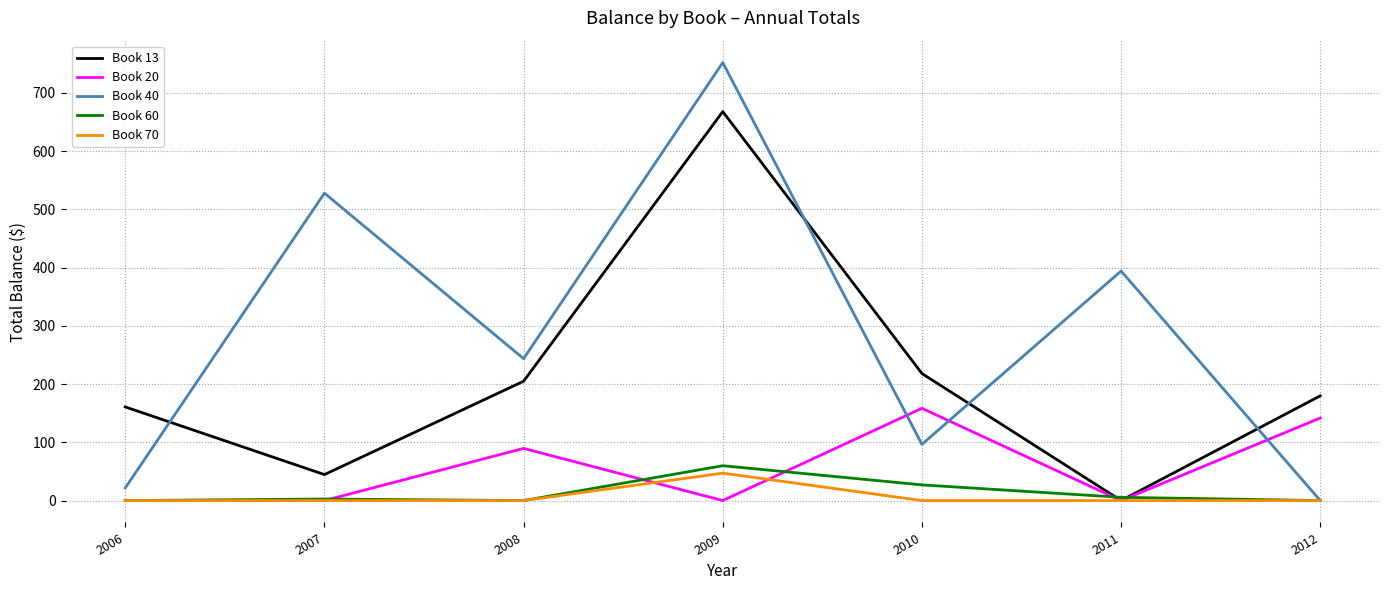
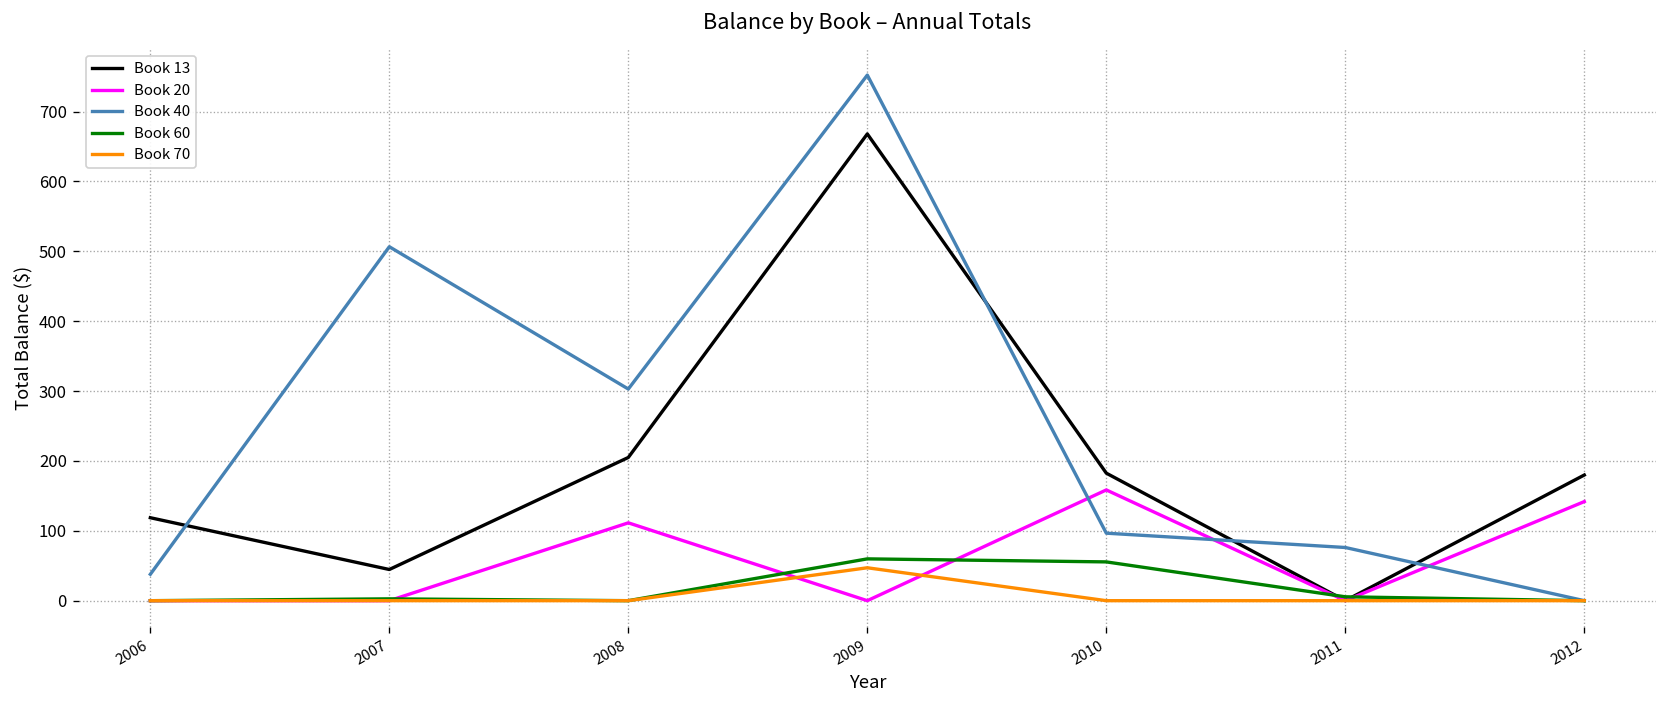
Book 13, 2006: 160 -> 120
Book 40, 2006: 20 -> 40
Book 40, 2007: 530 -> 510
Book 20, 2008: 90 -> 110
Book 40, 2008: 240 -> 300
Book 13, 2010: 220 -> 180
Book 60, 2010: 30 -> 60
Book 40, 2011: 390 -> 80
